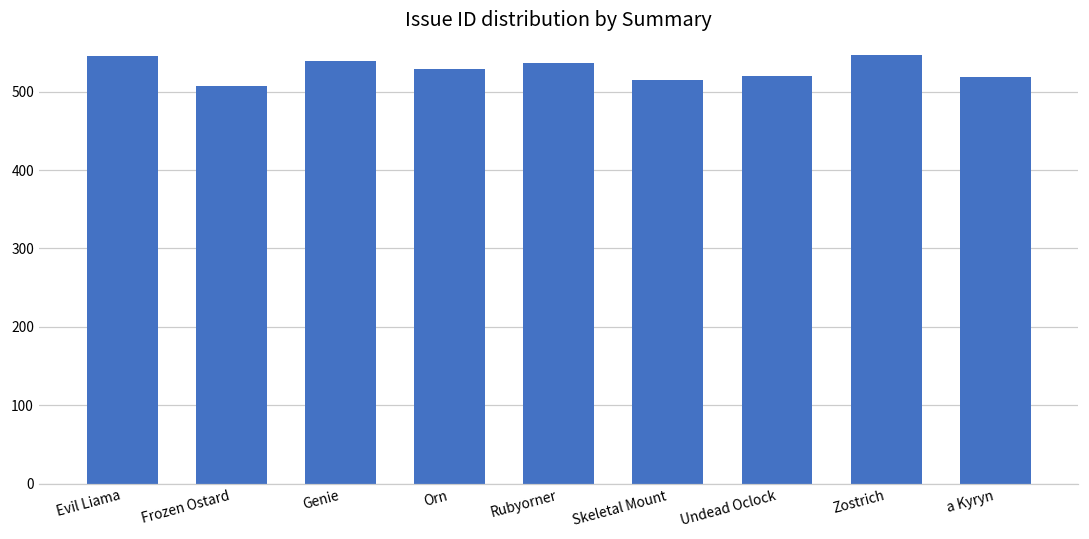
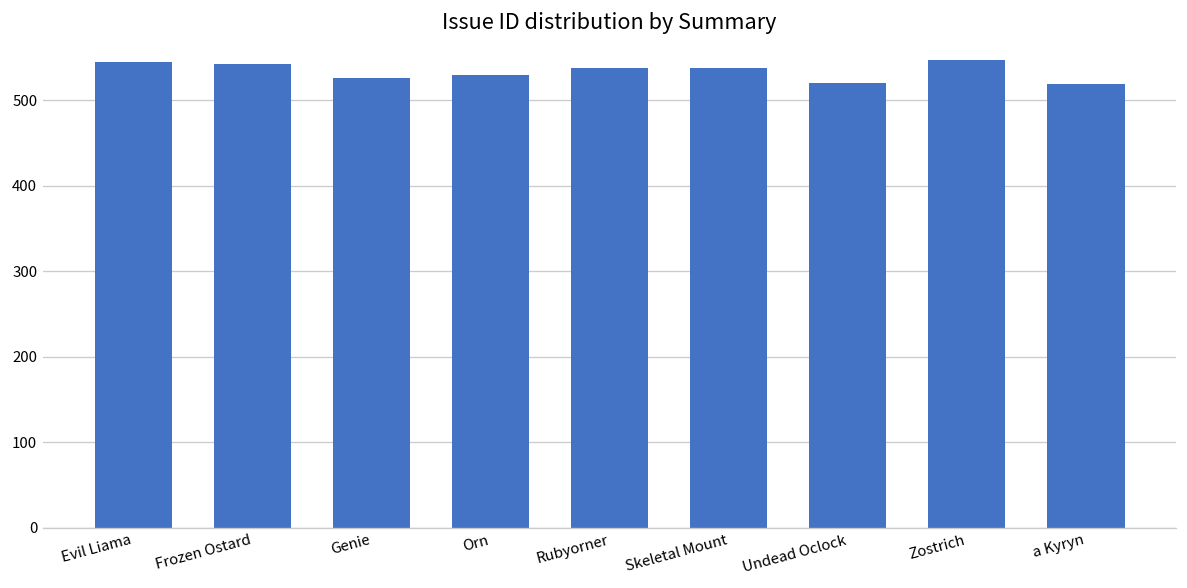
Frozen Ostard: 510 -> 540
Genie: 540 -> 530
Skeletal Mount: 520 -> 540
